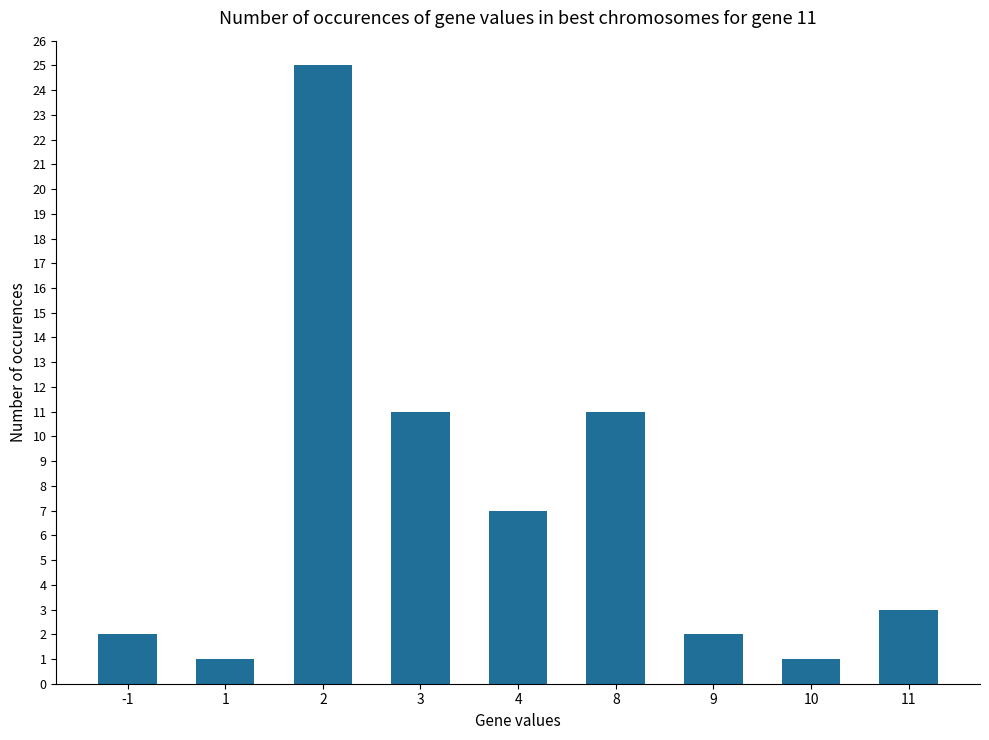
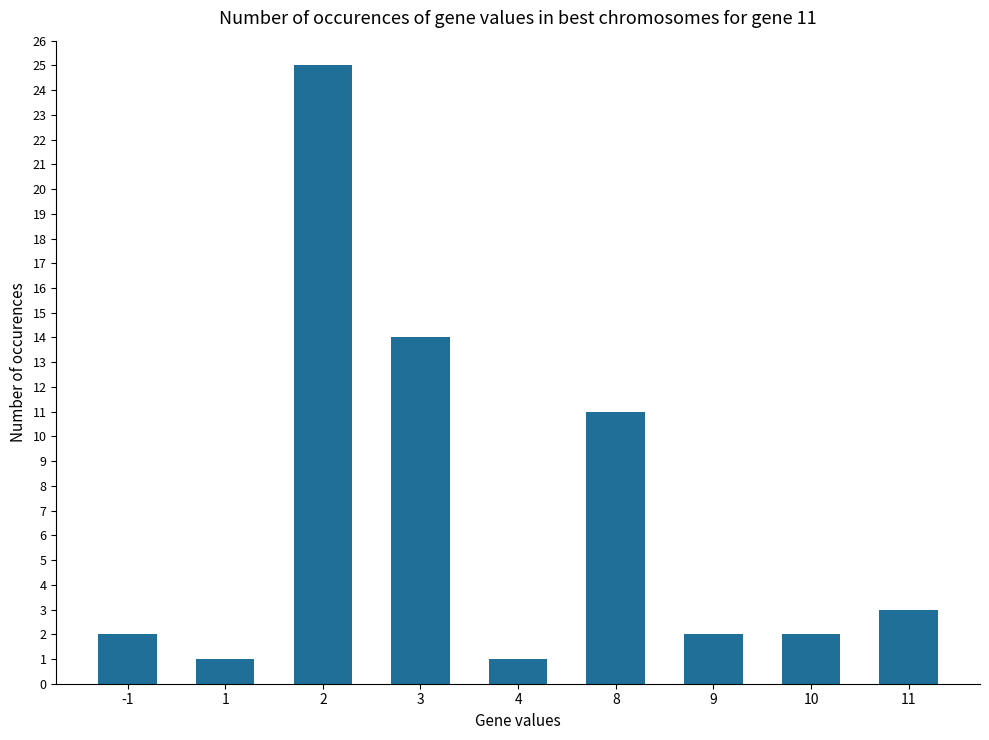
3: 11 -> 14
4: 7 -> 1
10: 1 -> 2
